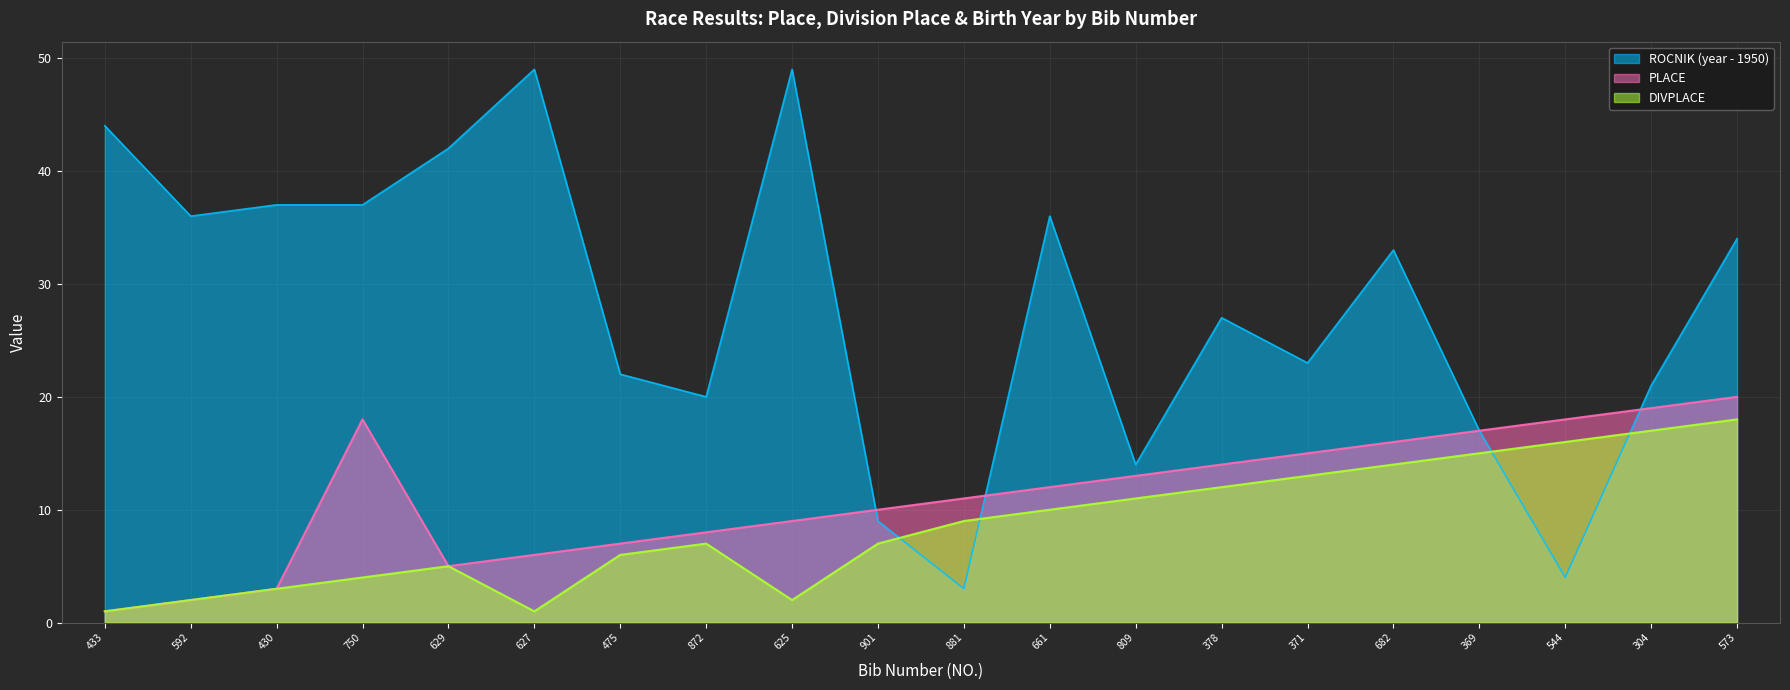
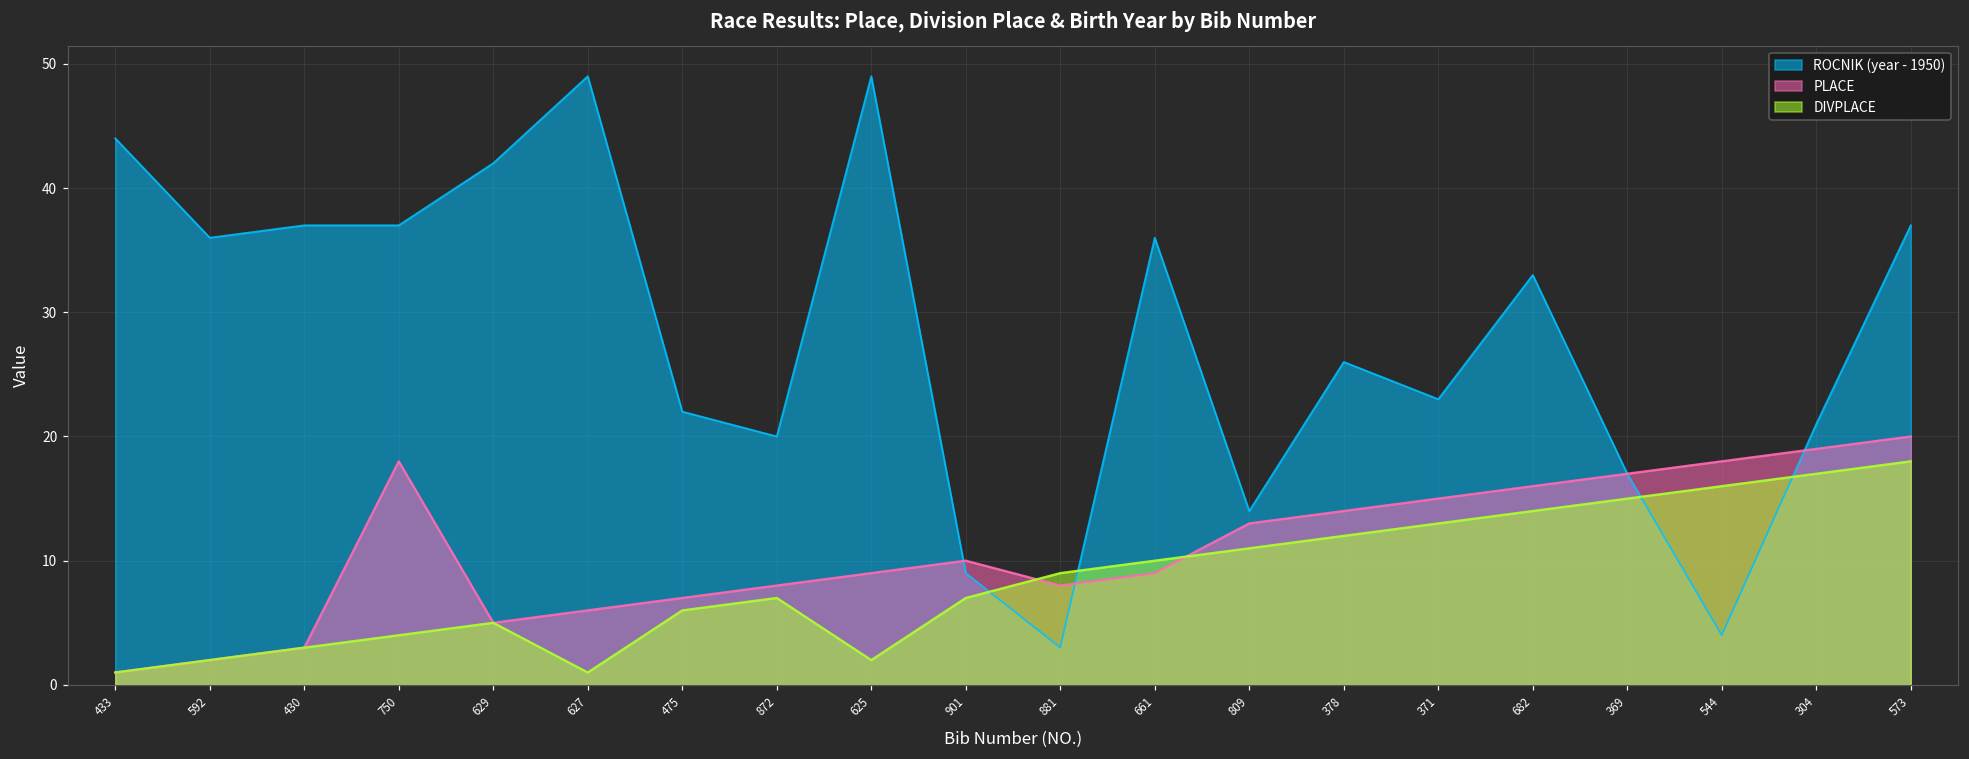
PLACE, 881: 11 -> 8
PLACE, 661: 12 -> 9
ROCNIK (year - 1950), 378: 27.0 -> 26.0
ROCNIK (year - 1950), 573: 34.0 -> 37.0
